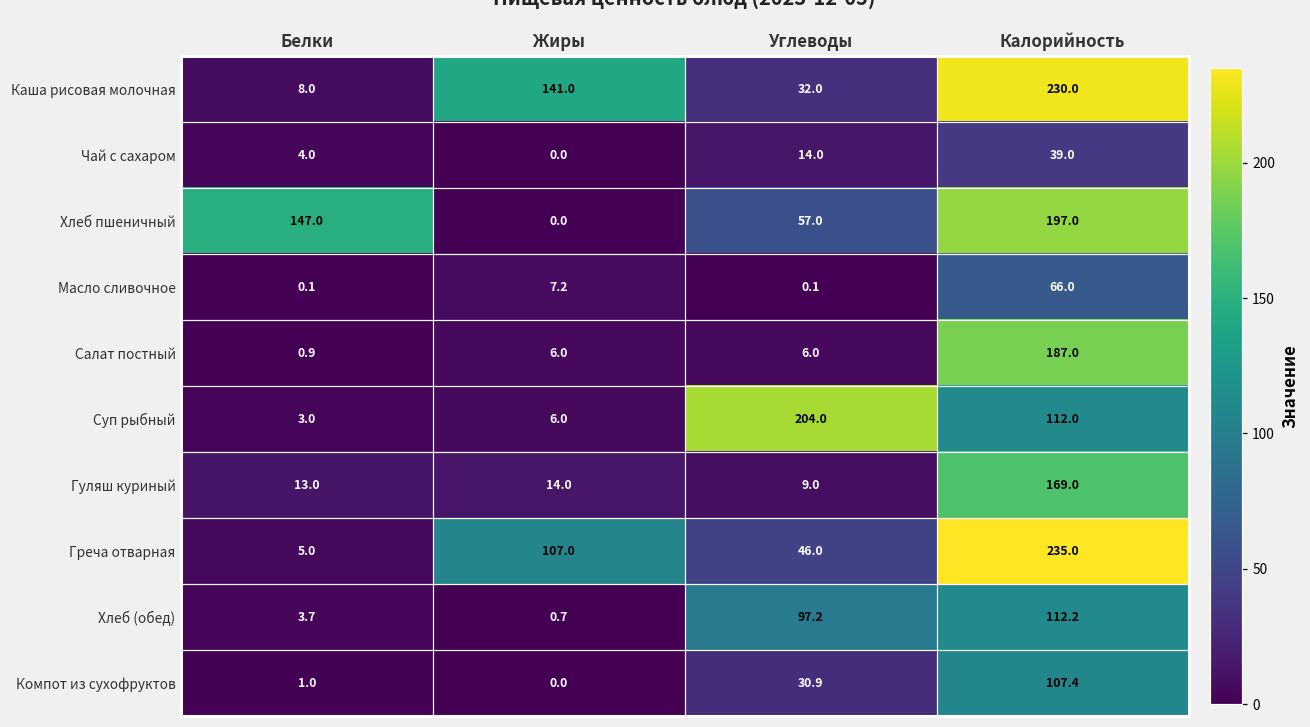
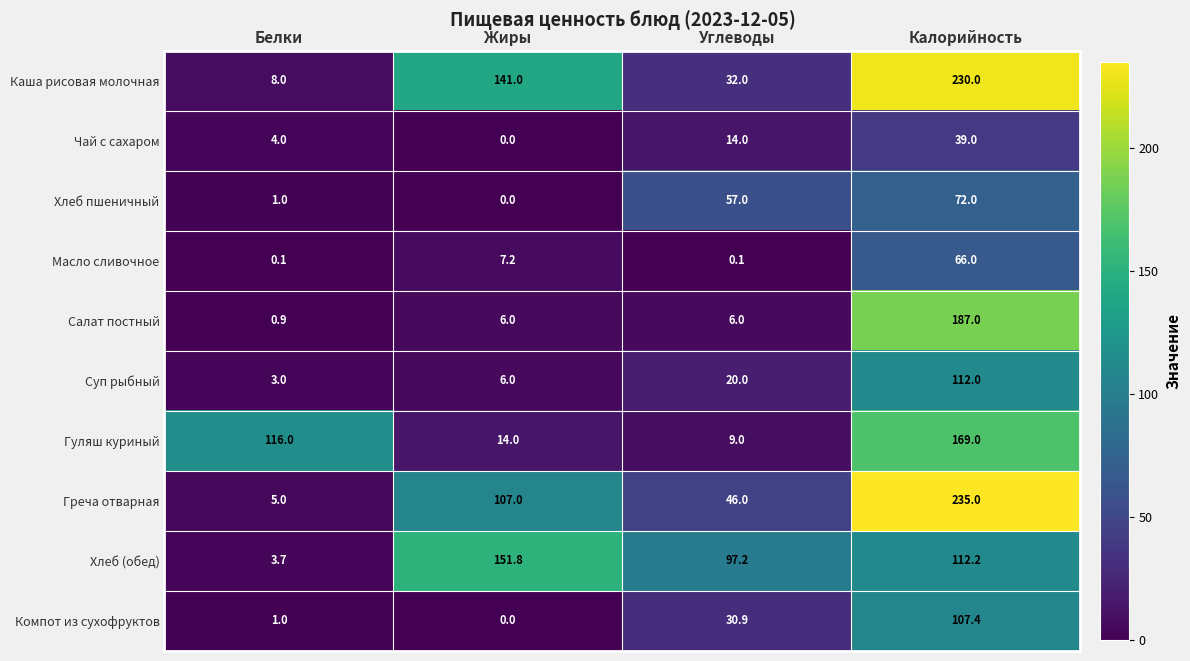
Хлеб пшеничный, Белки: 147.0 -> 1.0
Хлеб пшеничный, Калорийность: 197.0 -> 72.0
Суп рыбный, Углеводы: 204.0 -> 20.0
Гуляш куриный, Белки: 13.0 -> 116.0
Хлеб (обед), Жиры: 0.7 -> 151.8
